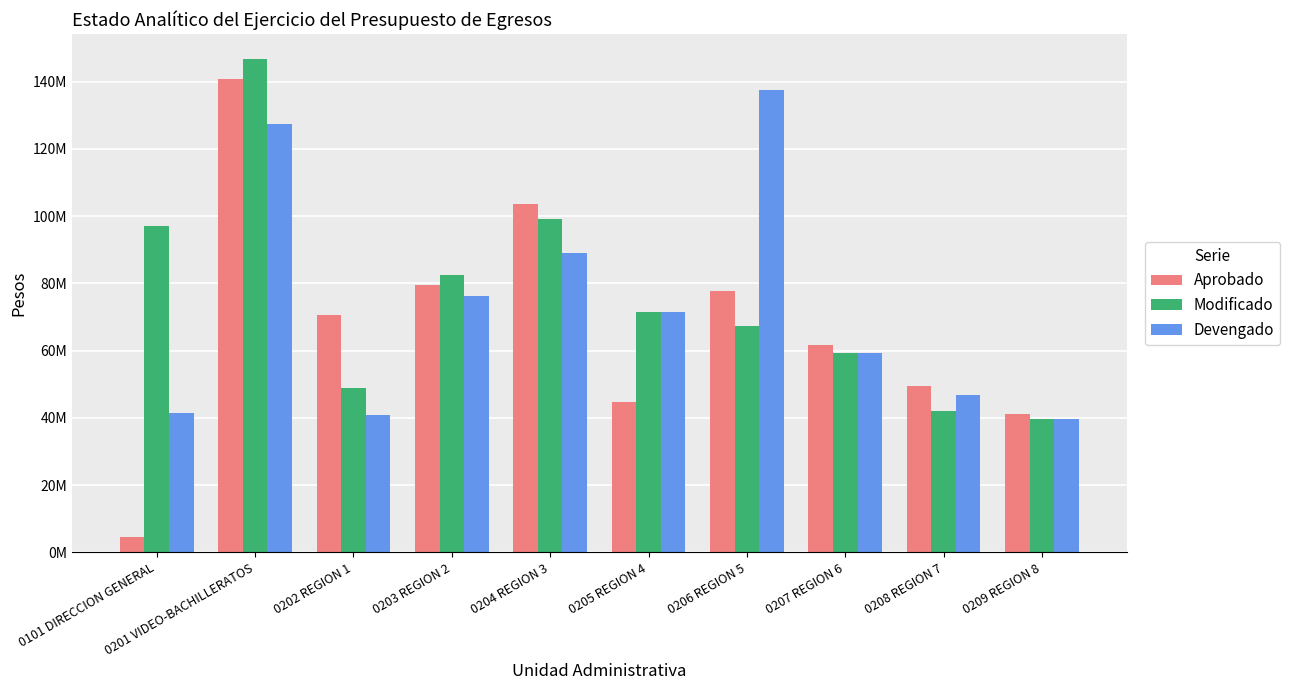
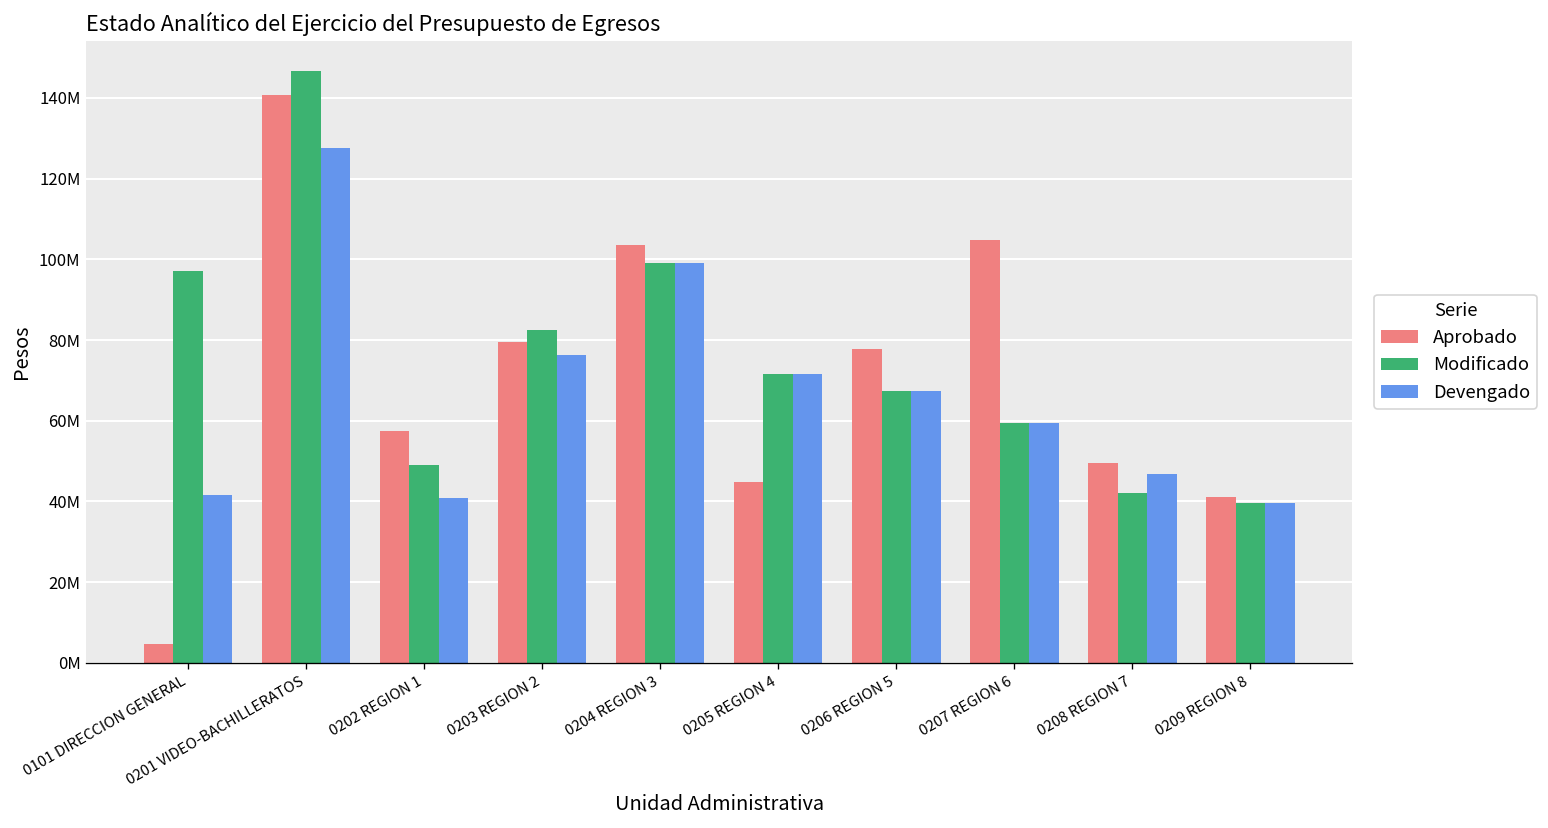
Aprobado, 0202 REGION 1: 71000000 -> 58000000
Devengado, 0204 REGION 3: 89000000 -> 99000000
Devengado, 0206 REGION 5: 138000000 -> 67000000
Aprobado, 0207 REGION 6: 62000000 -> 105000000
